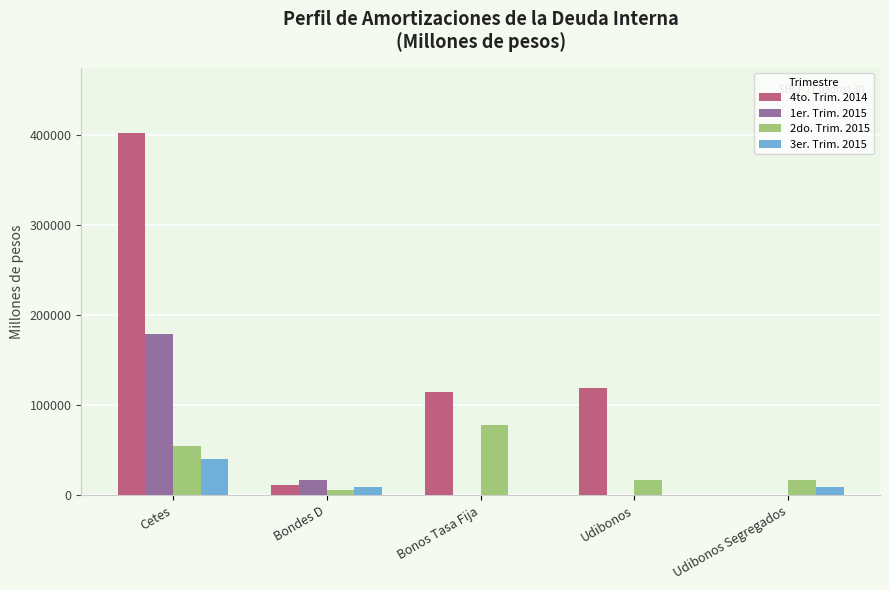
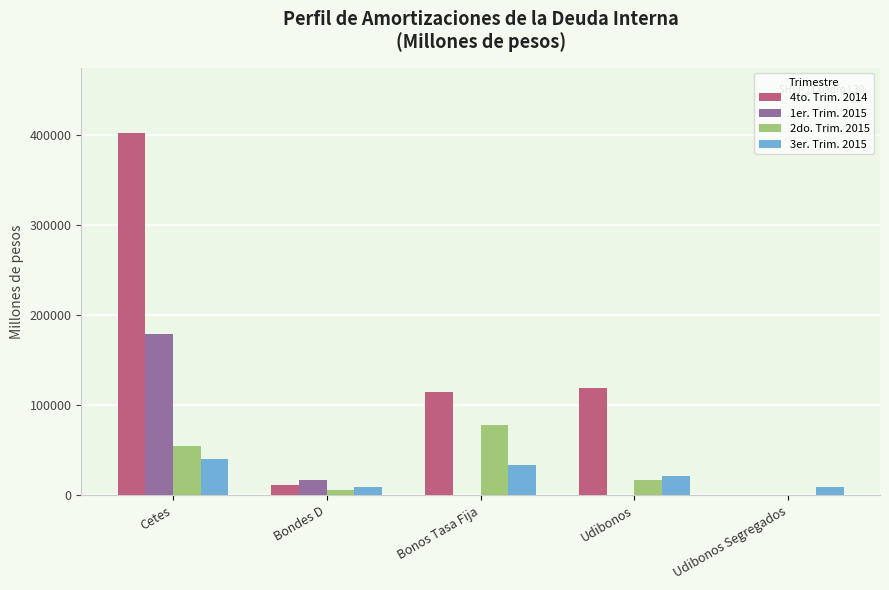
3er. Trim. 2015, Bonos Tasa Fija: 0 -> 30000
3er. Trim. 2015, Udibonos: 0 -> 20000
2do. Trim. 2015, Udibonos Segregados: 20000 -> 0
